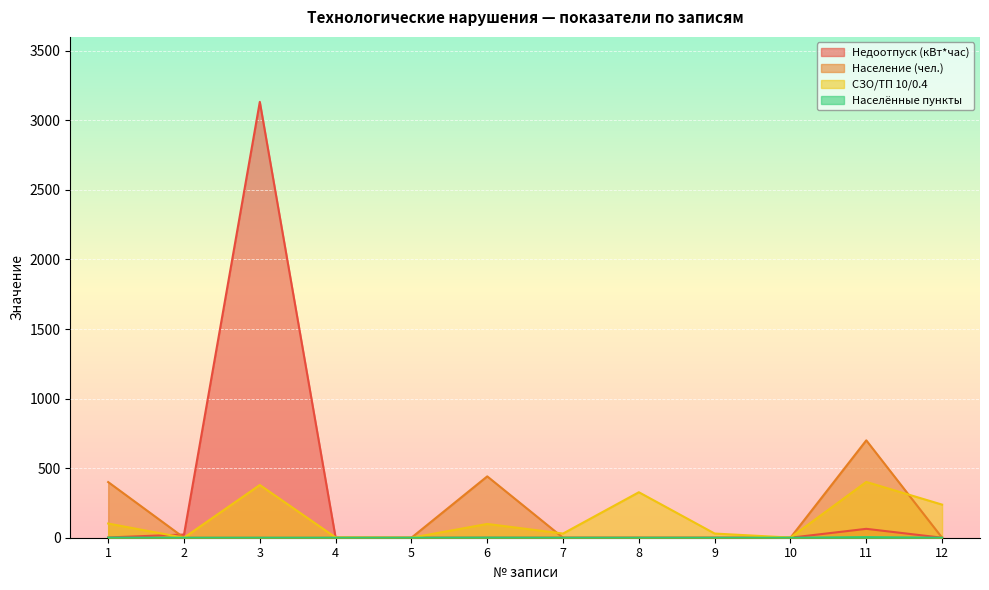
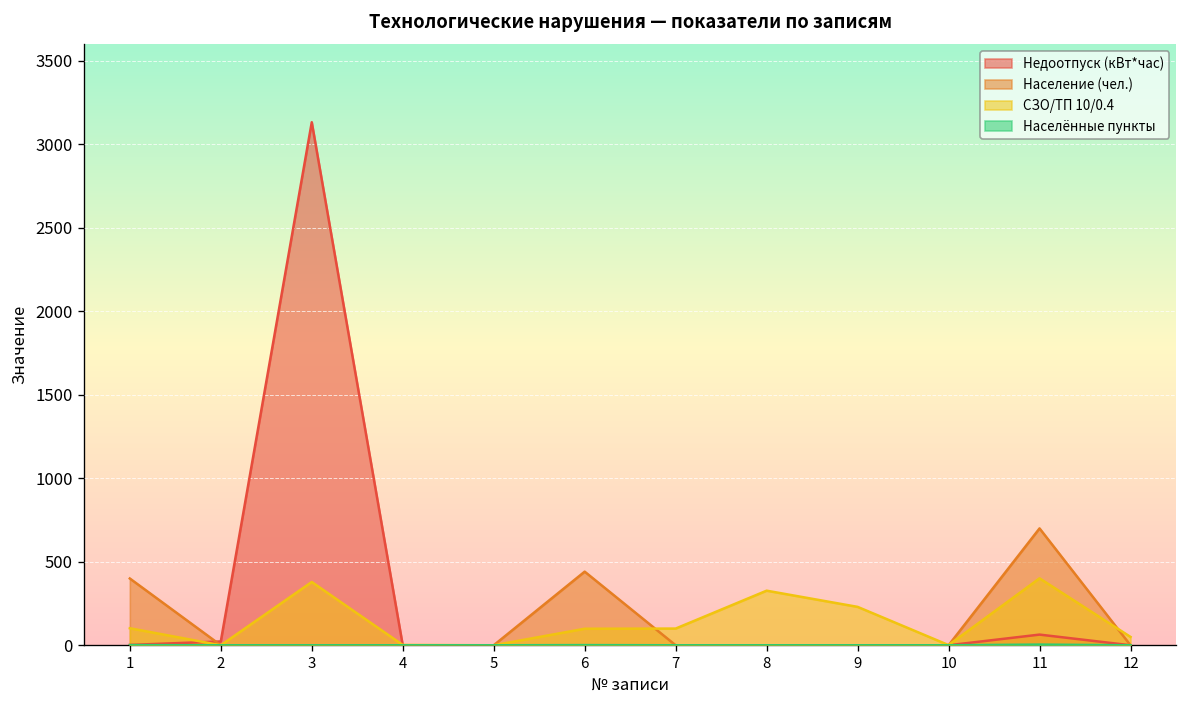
СЗО/ТП 10/0.4, 7: 30 -> 100
СЗО/ТП 10/0.4, 9: 30 -> 230
СЗО/ТП 10/0.4, 12: 240 -> 50
